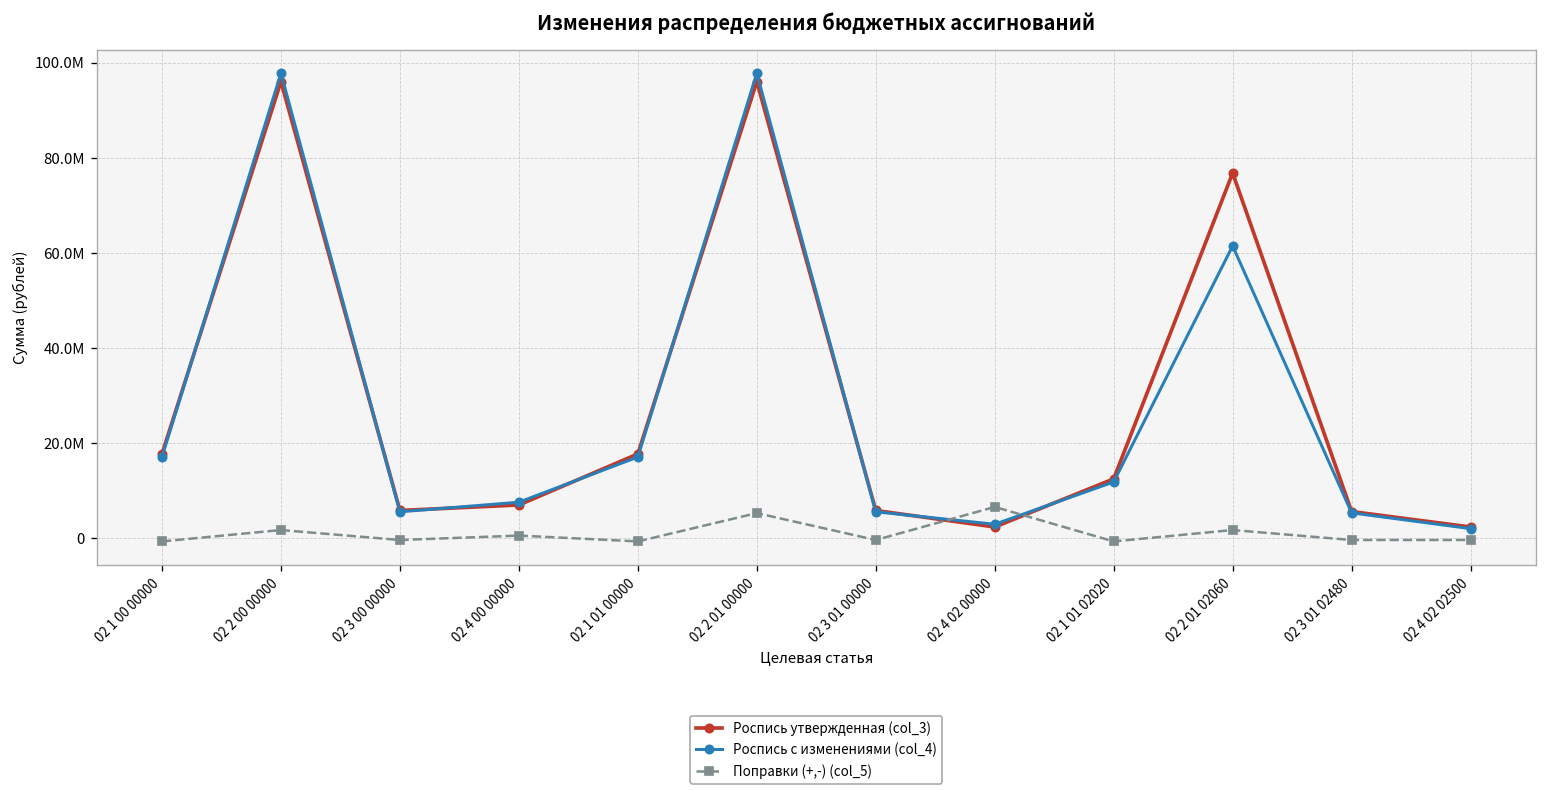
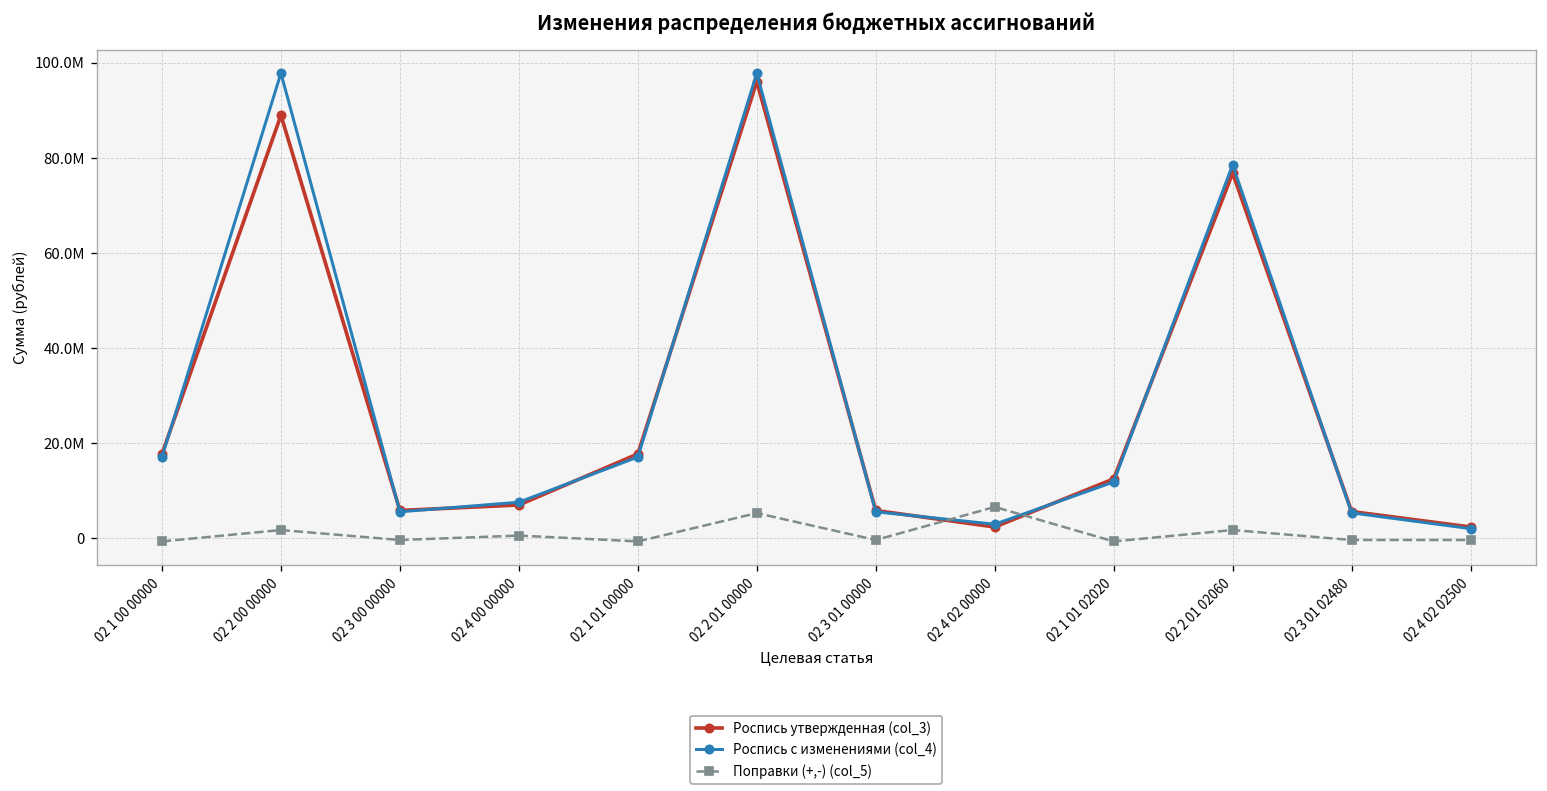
Роспись утвержденная (col_3), 02 2 00 00000: 96000000 -> 89000000
Роспись с изменениями (col_4), 02 2 01 02060: 61000000 -> 79000000
